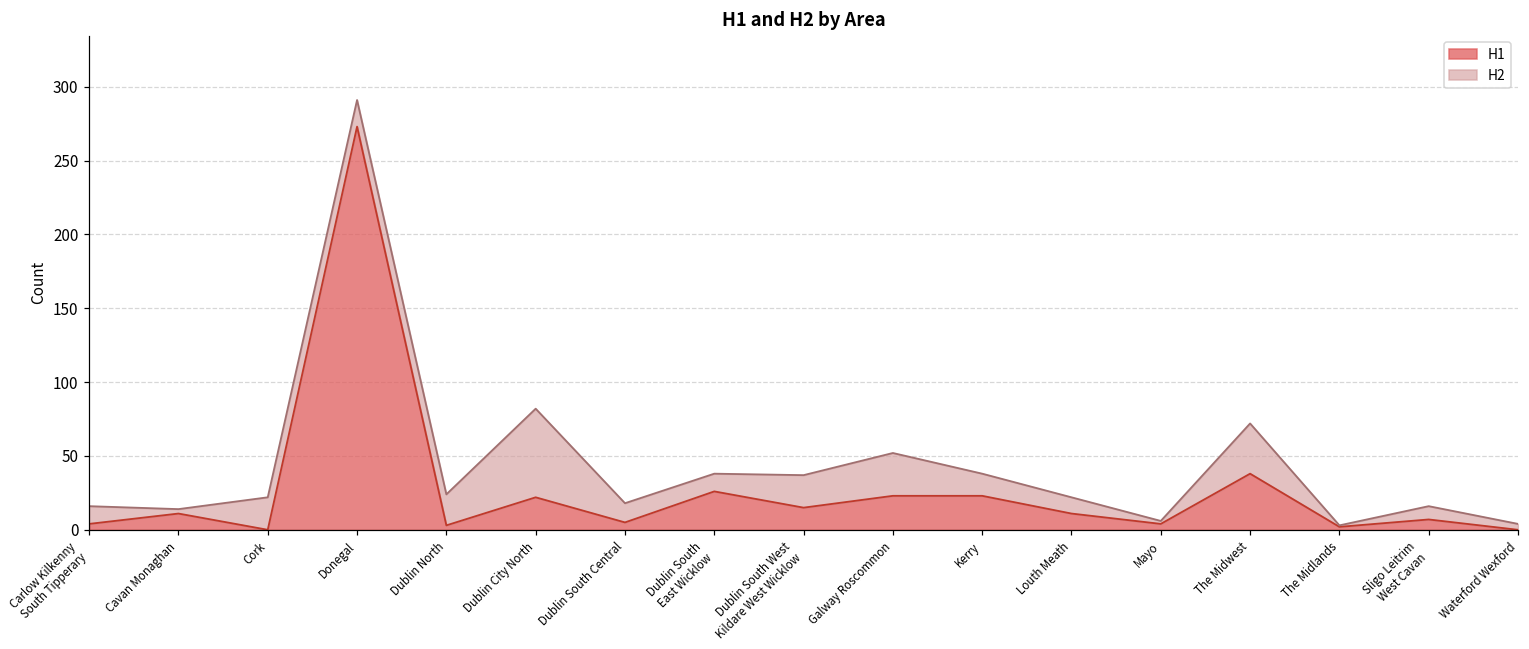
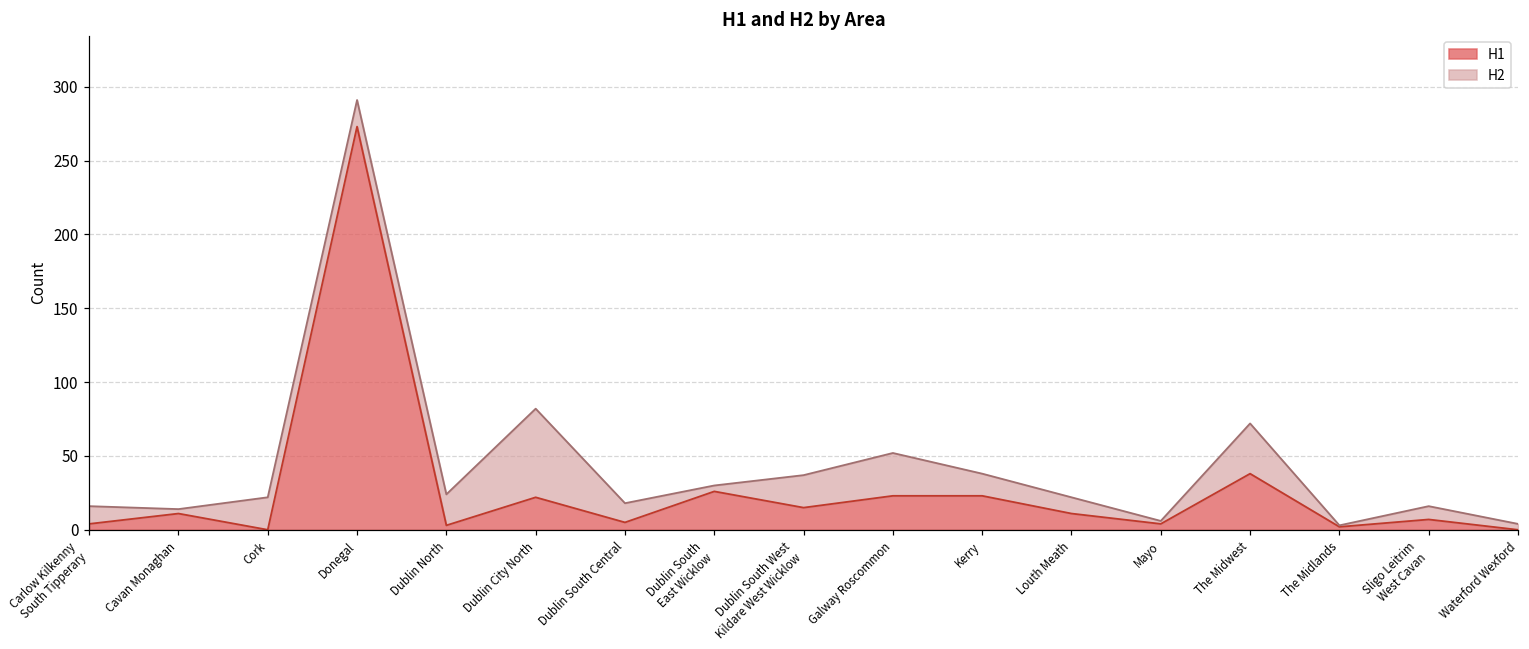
H2, Dublin South East Wicklow: 12 -> 4
